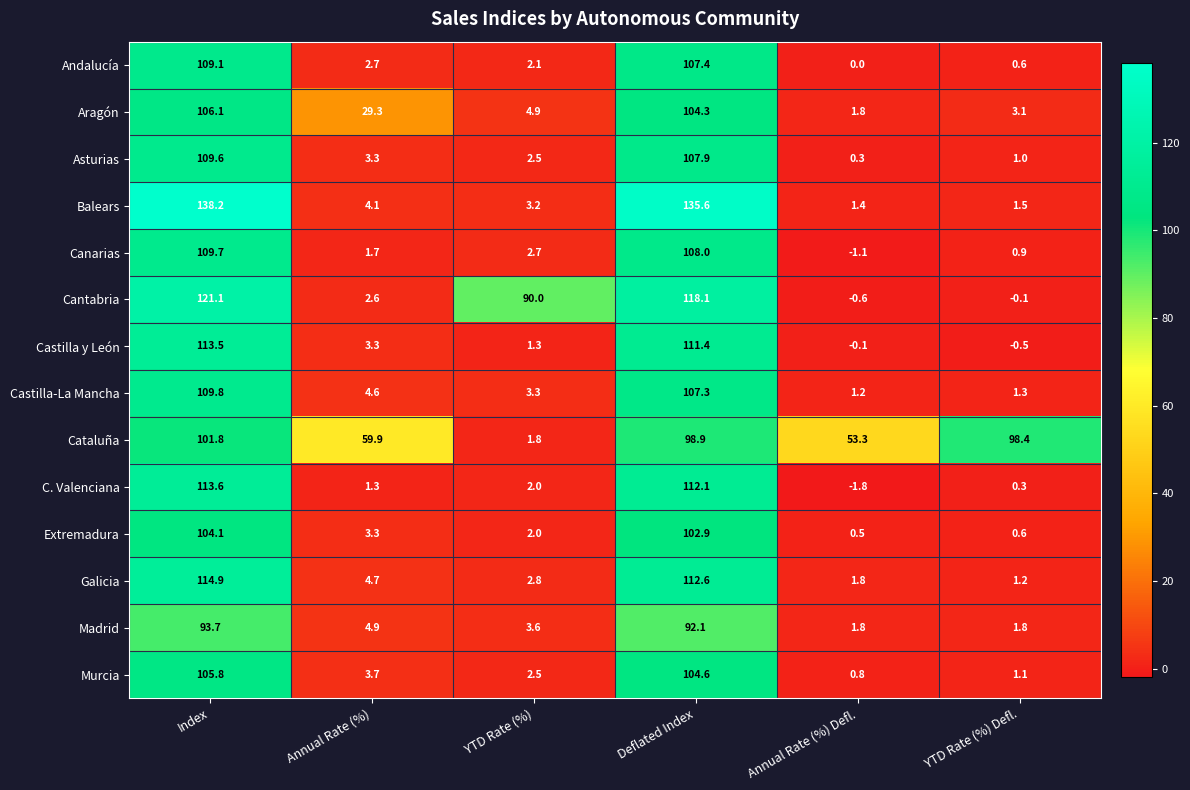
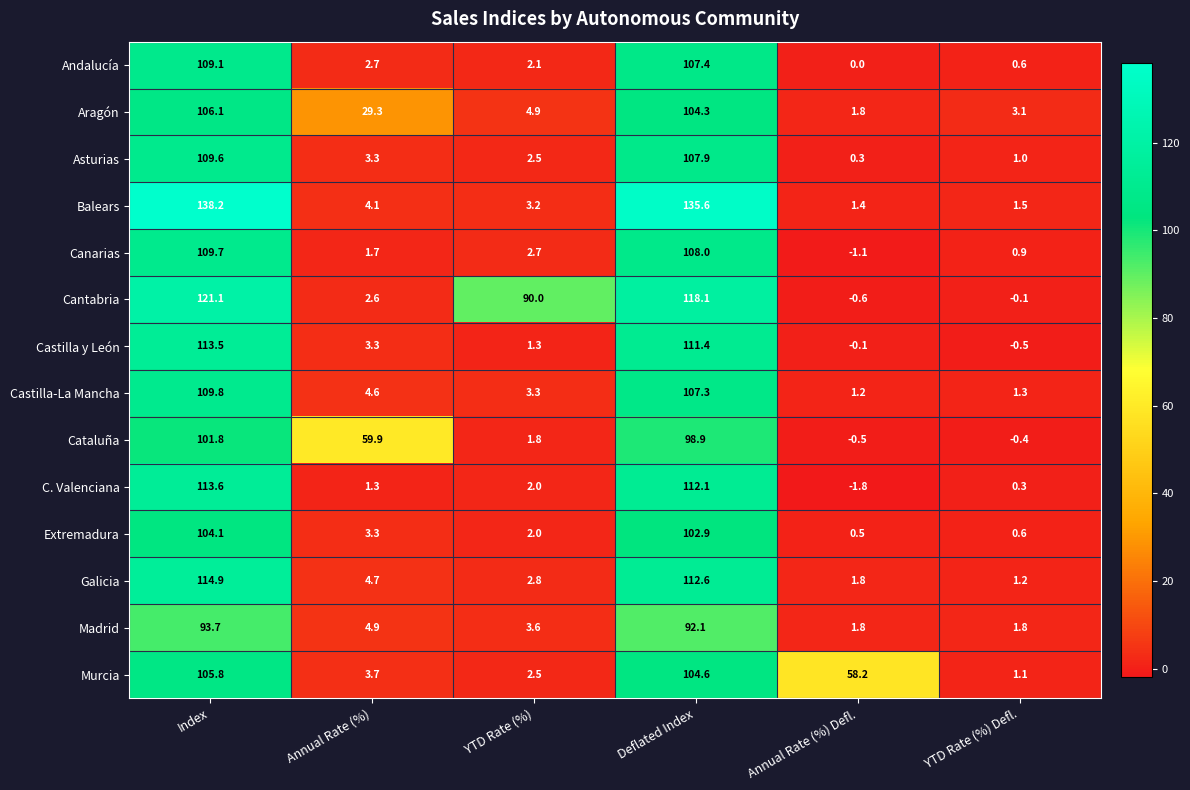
Cataluña, Annual Rate (%) Defl.: 53.3 -> -0.5
Cataluña, YTD Rate (%) Defl.: 98.4 -> -0.4
Murcia, Annual Rate (%) Defl.: 0.8 -> 58.2
